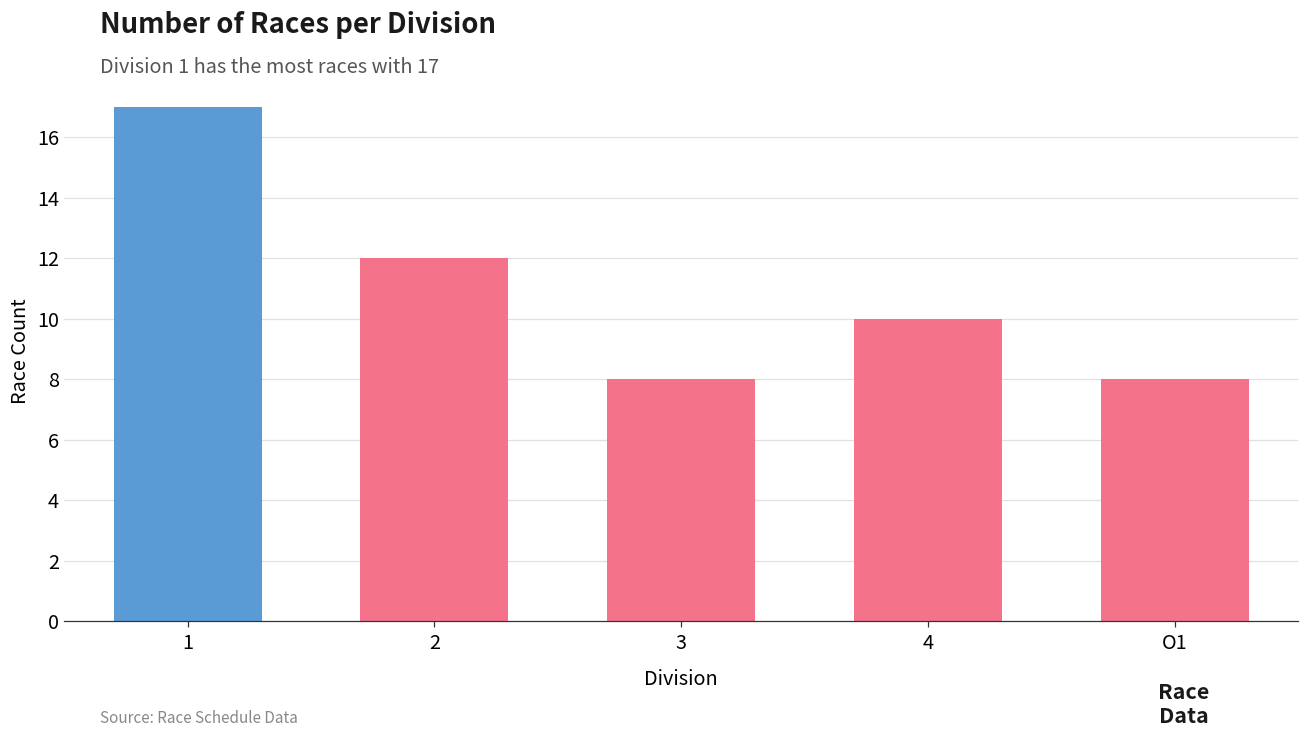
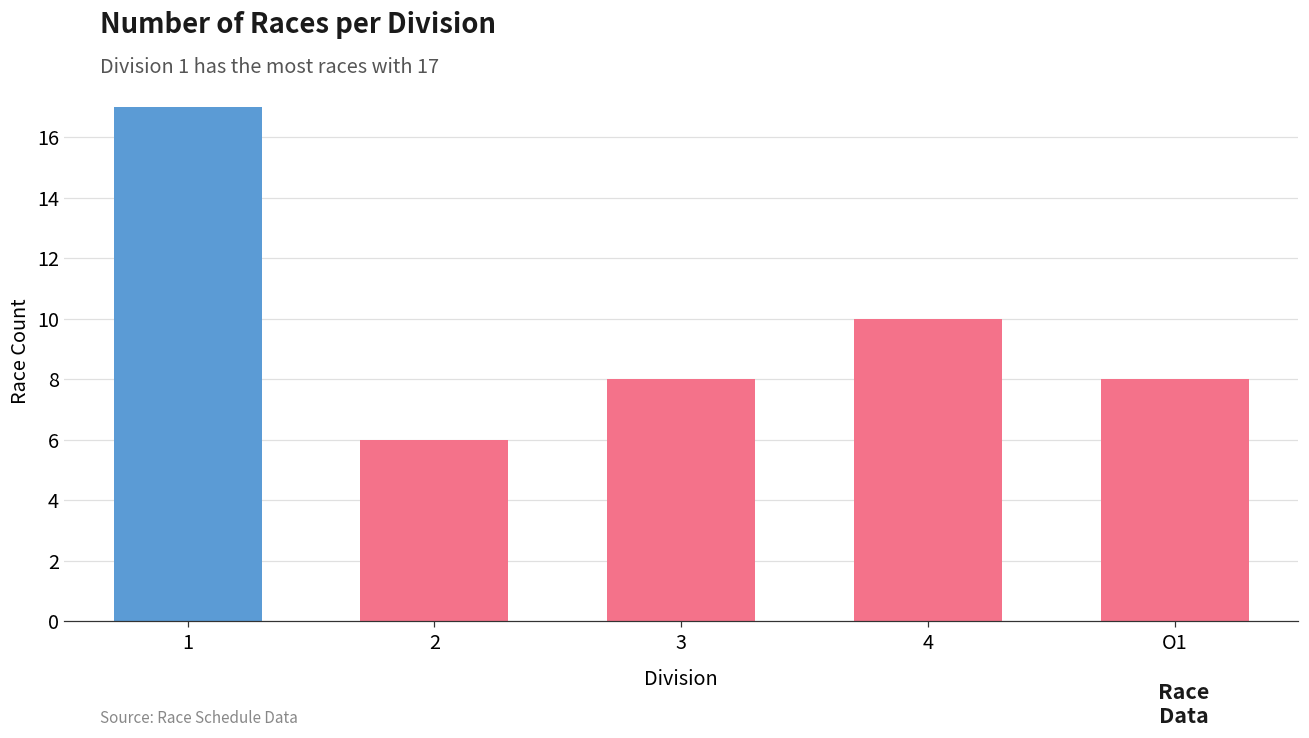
2: 12 -> 6
